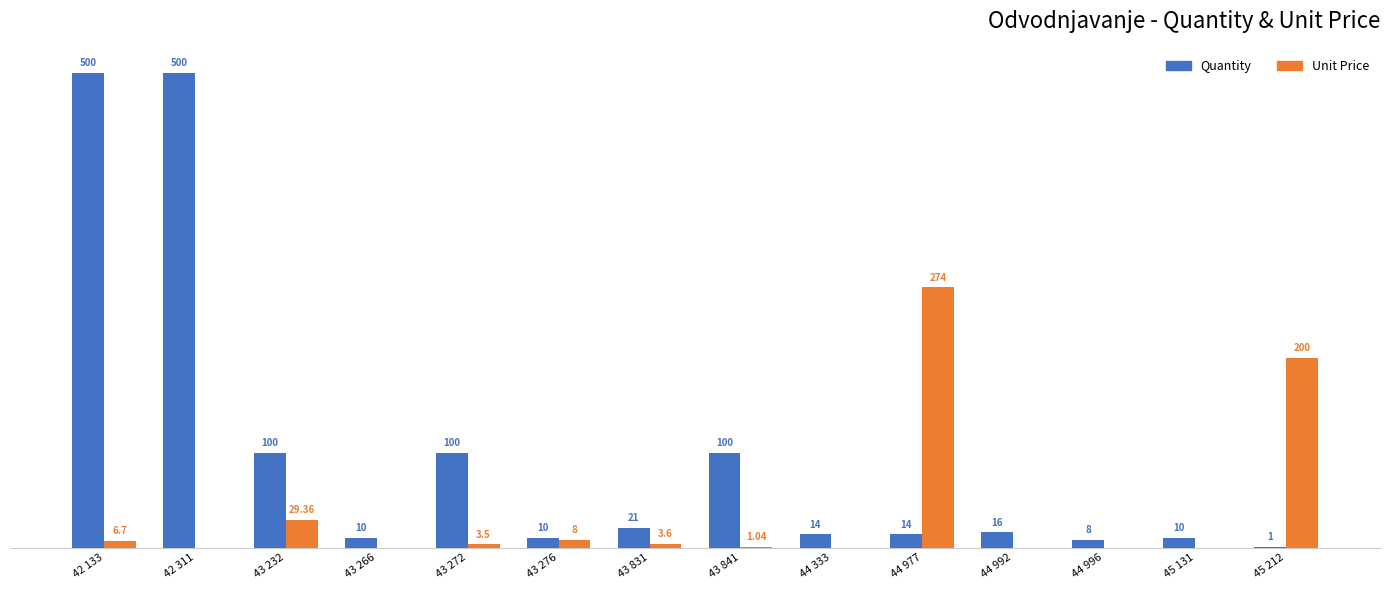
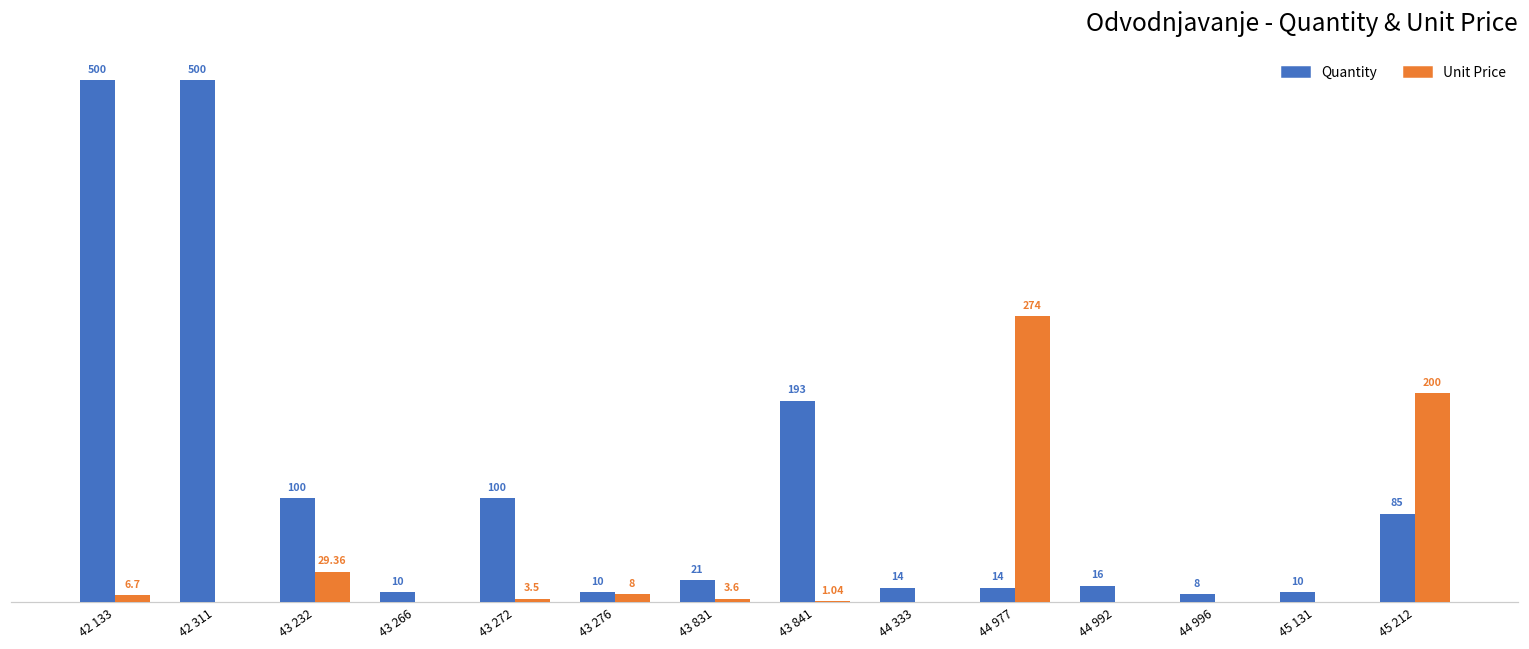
Quantity, 43 841: 100 -> 193
Quantity, 45 212: 1 -> 85
